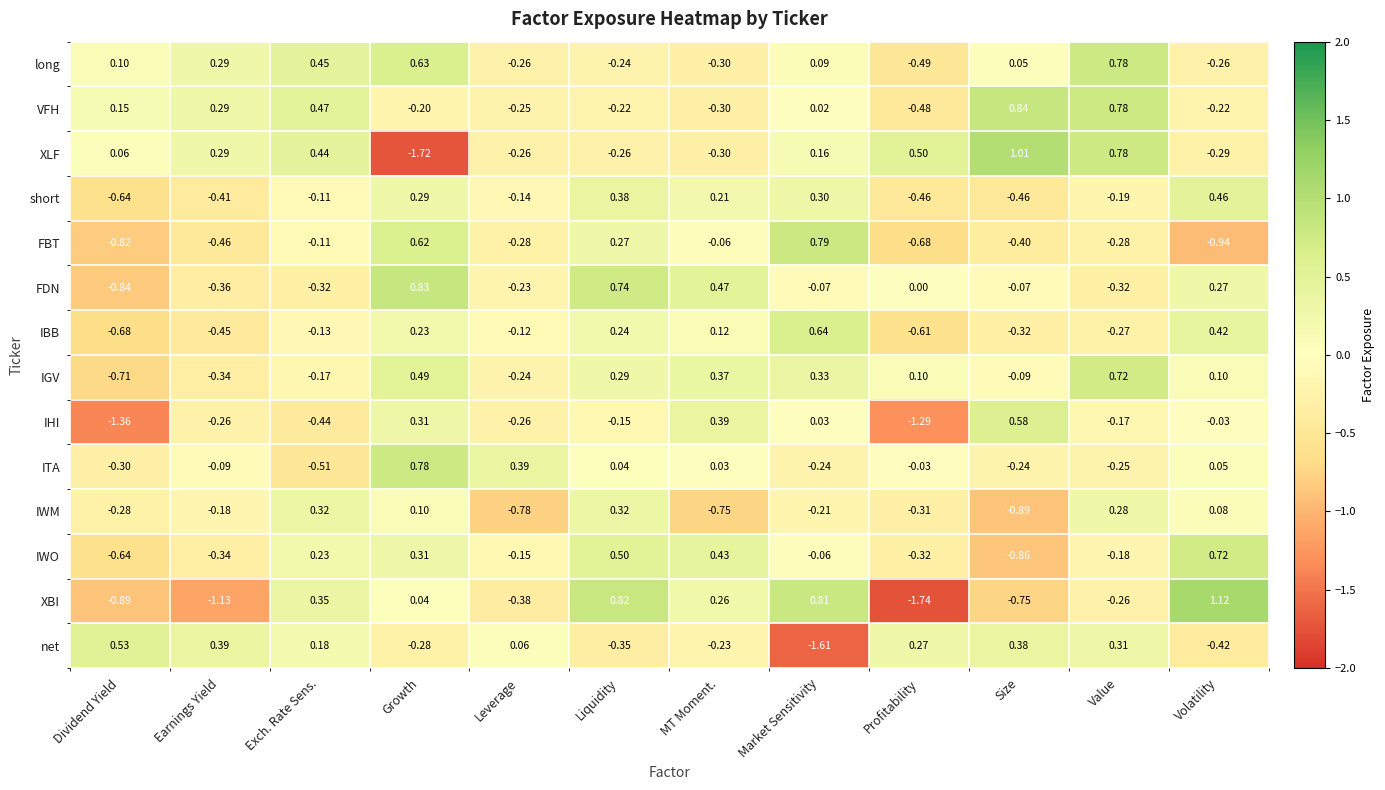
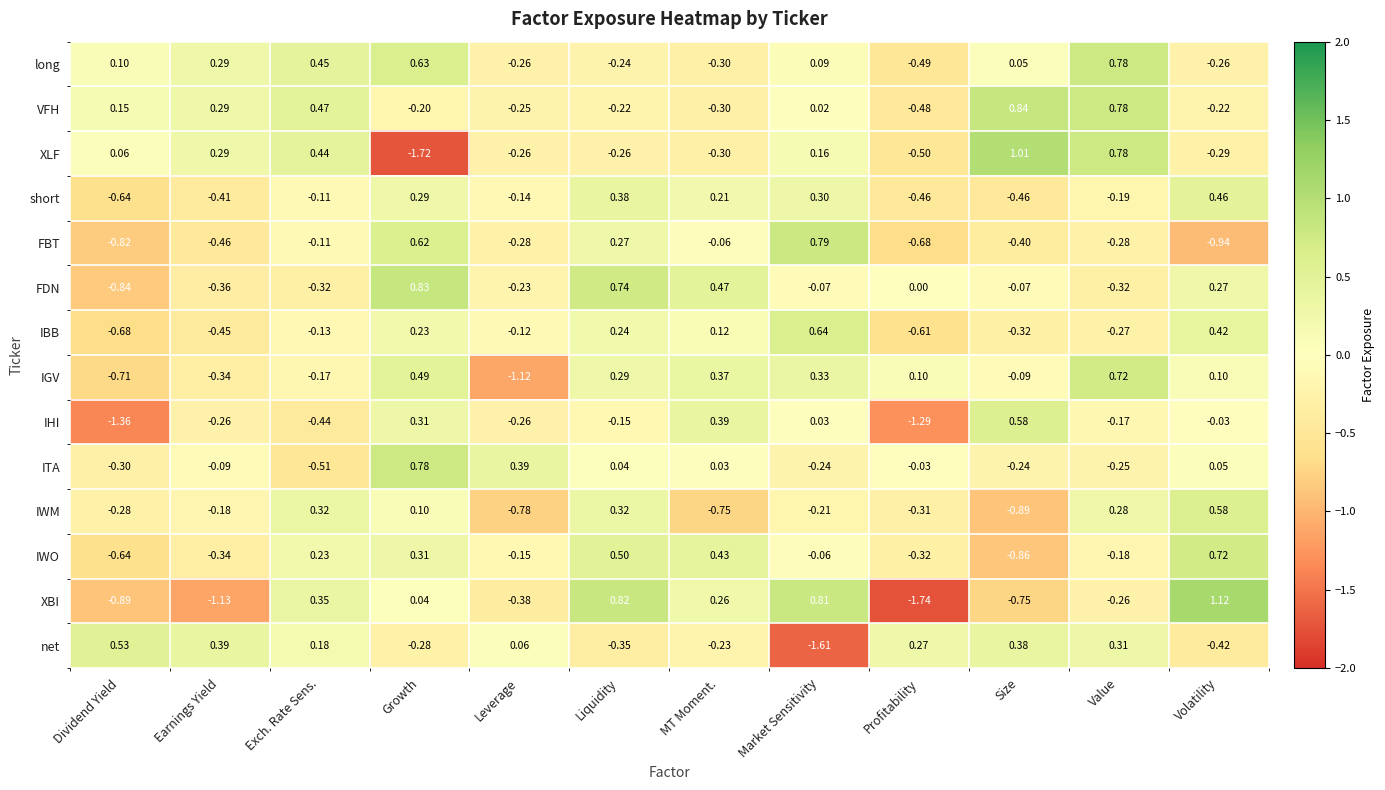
XLF, Profitability: 0.50 -> -0.50
IGV, Leverage: -0.24 -> -1.12
IWM, Volatility: 0.08 -> 0.58
